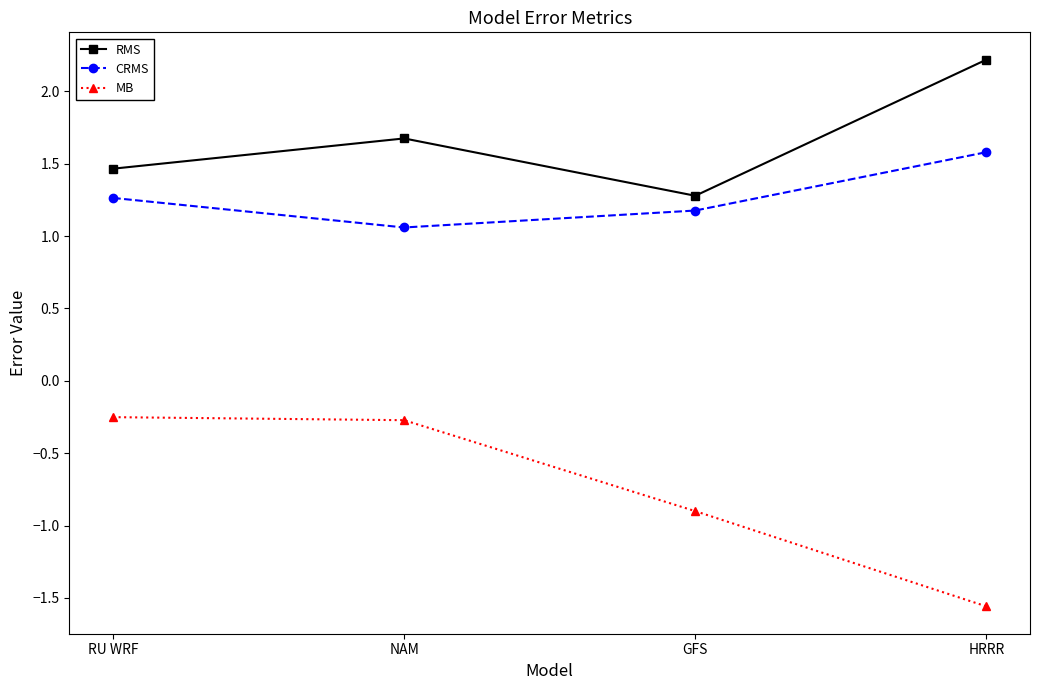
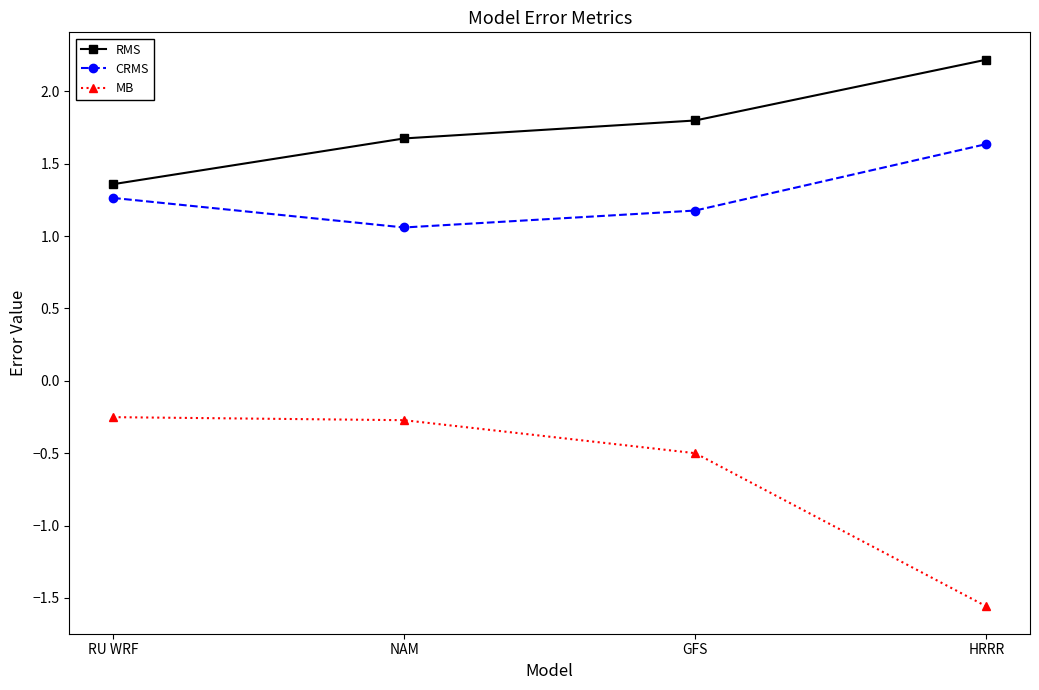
RMS, RU WRF: 1.47 -> 1.36
RMS, GFS: 1.28 -> 1.80
MB, GFS: -0.9 -> -0.5
CRMS, HRRR: 1.58 -> 1.64
